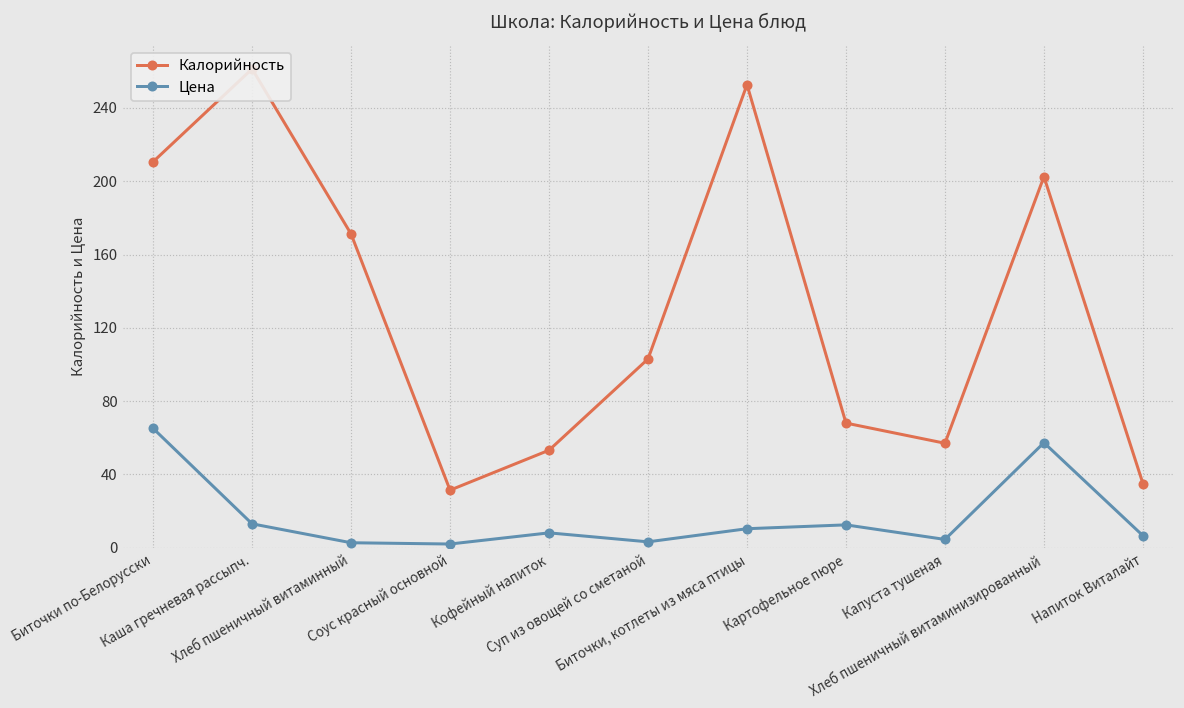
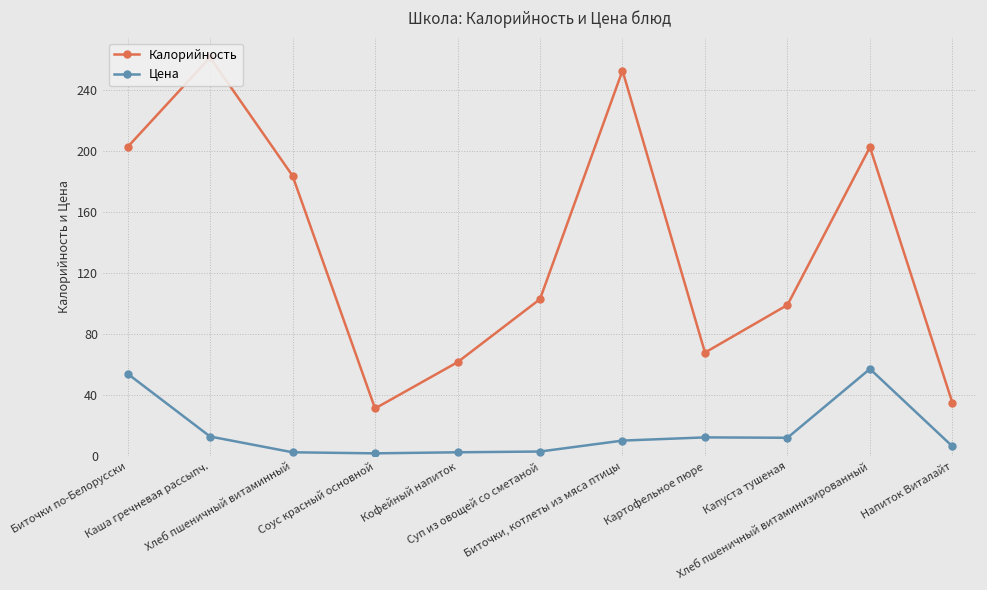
Калорийность, Биточки по-Белорусски: 211 -> 203
Цена, Биточки по-Белорусски: 65 -> 54
Калорийность, Хлеб пшеничный витаминный: 171 -> 184
Калорийность, Кофейный напиток: 53 -> 62
Цена, Кофейный напиток: 8 -> 3
Калорийность, Капуста тушеная: 57 -> 99
Цена, Капуста тушеная: 5 -> 12
